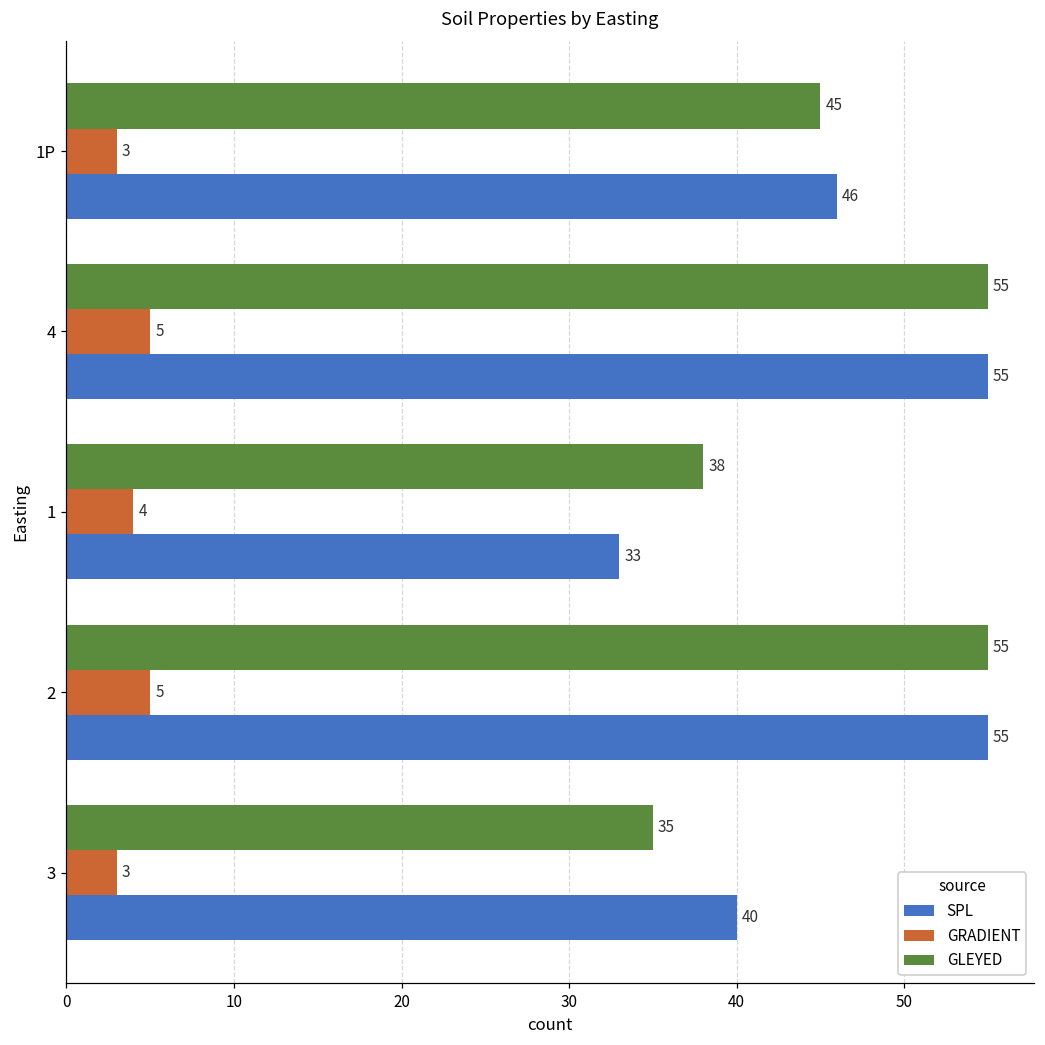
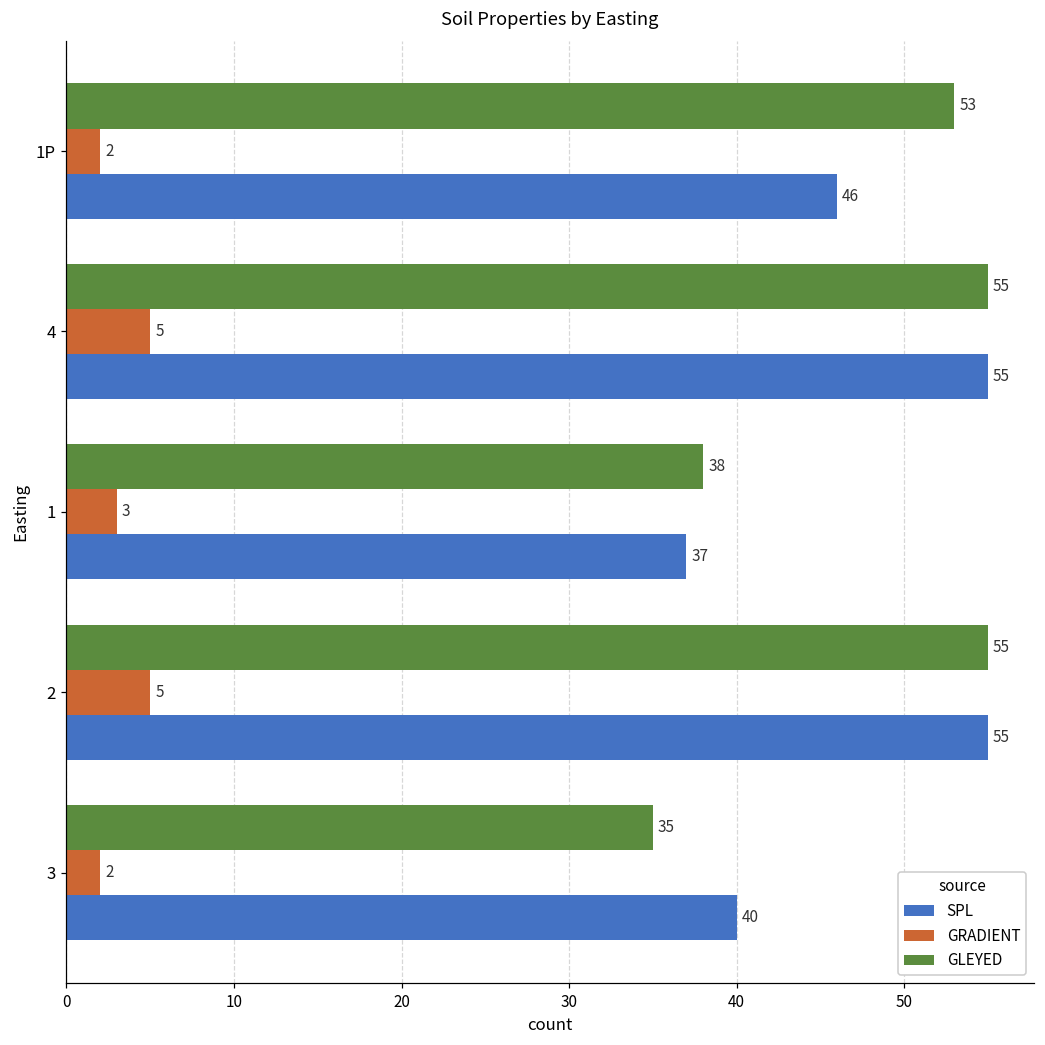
GLEYED, 1P: 45 -> 53
GRADIENT, 1P: 3 -> 2
GRADIENT, 1: 4 -> 3
SPL, 1: 33 -> 37
GRADIENT, 3: 3 -> 2
